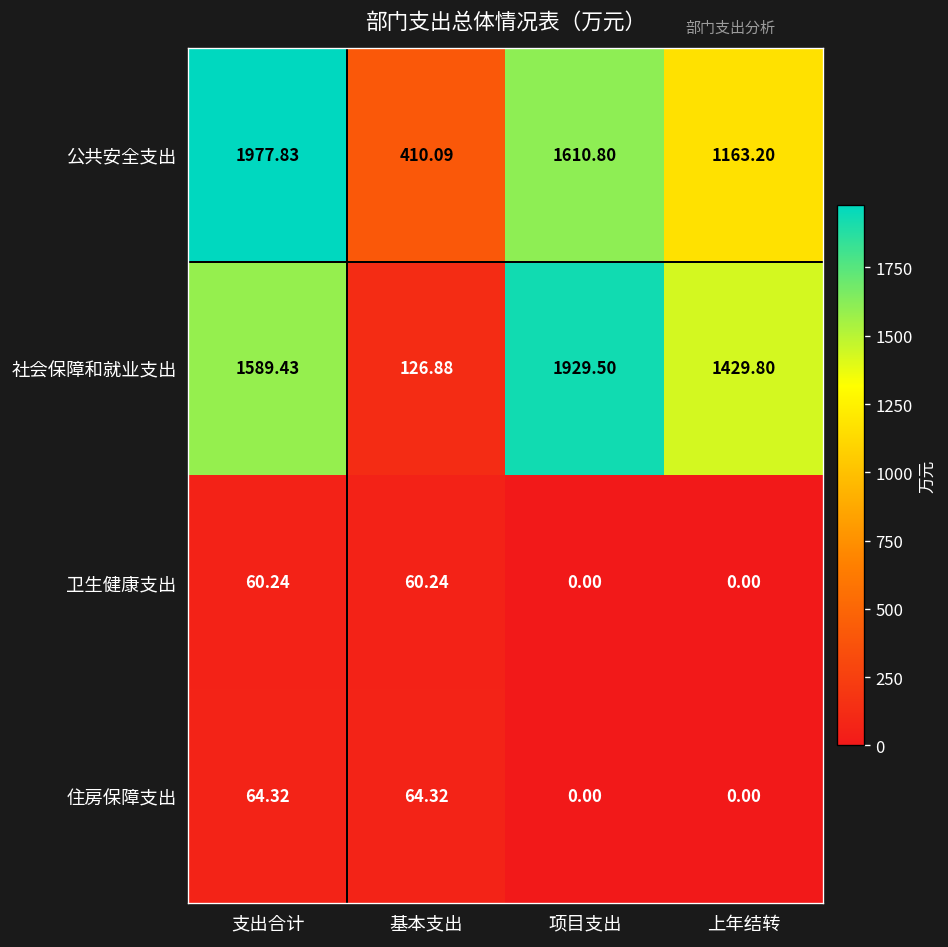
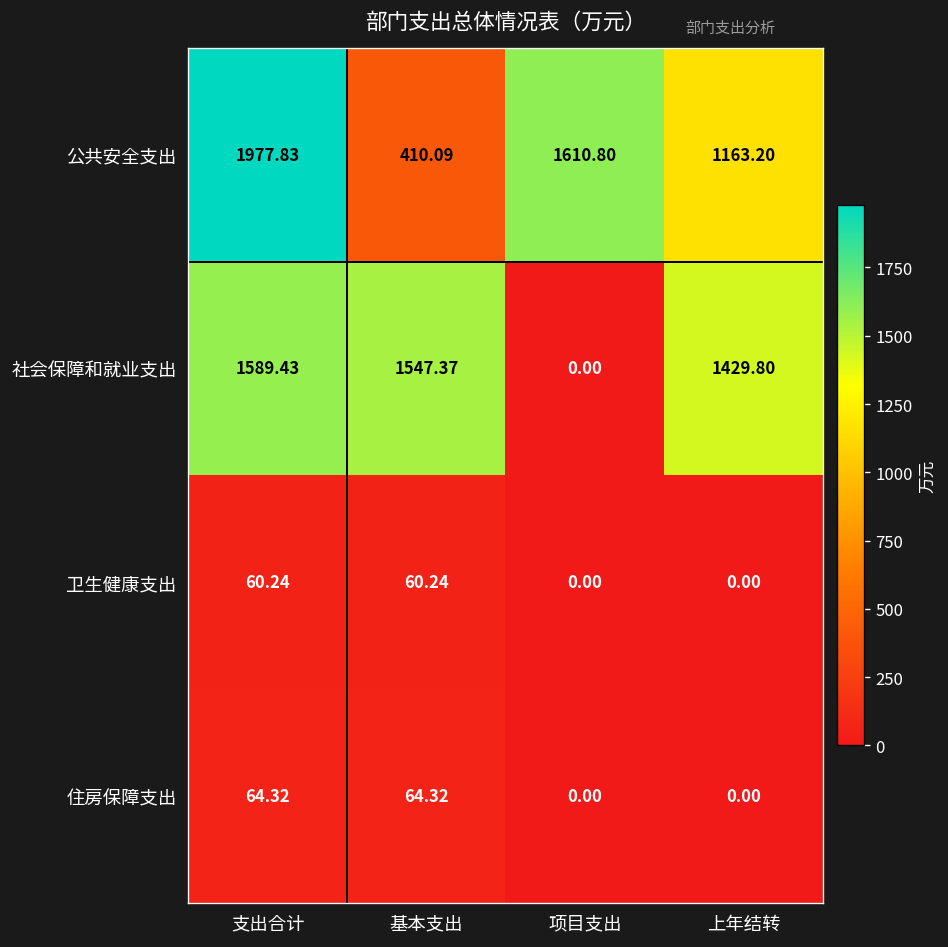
社会保障和就业支出, 基本支出: 126.88 -> 1547.37
社会保障和就业支出, 项目支出: 1929.50 -> 0.00
